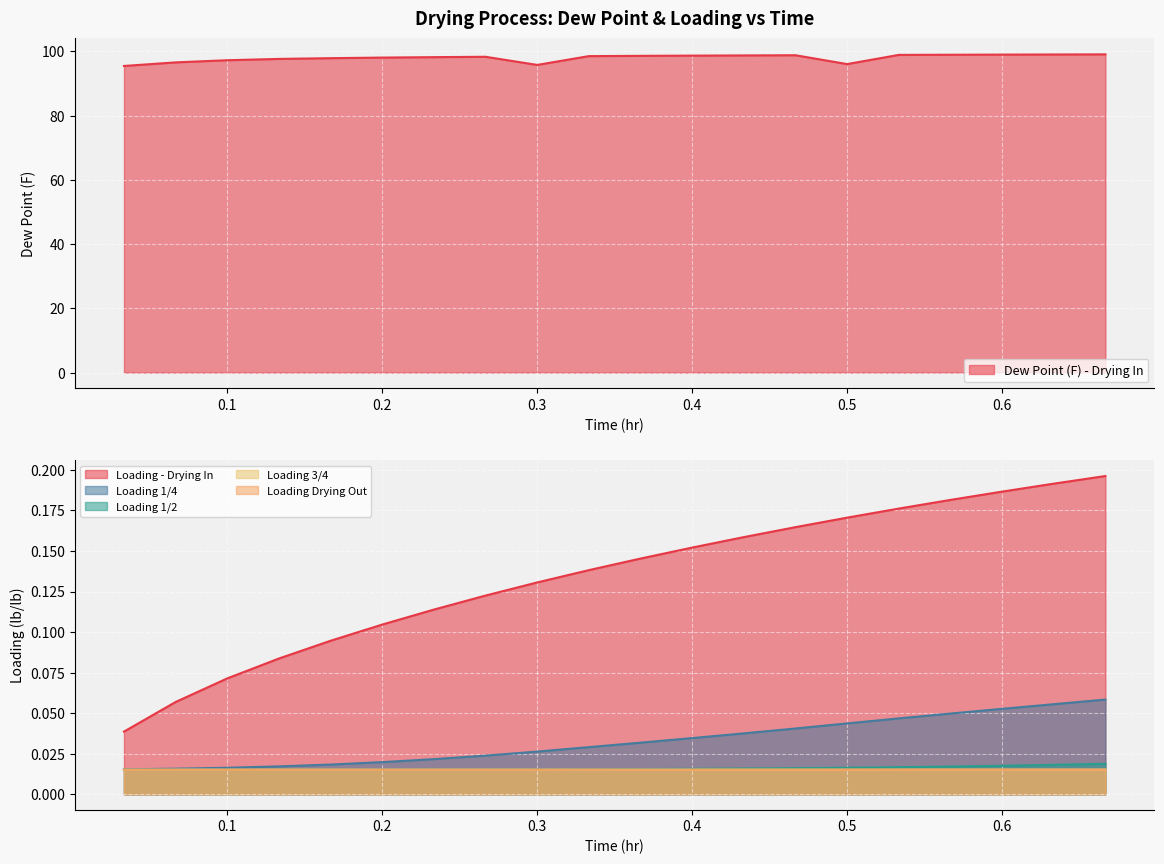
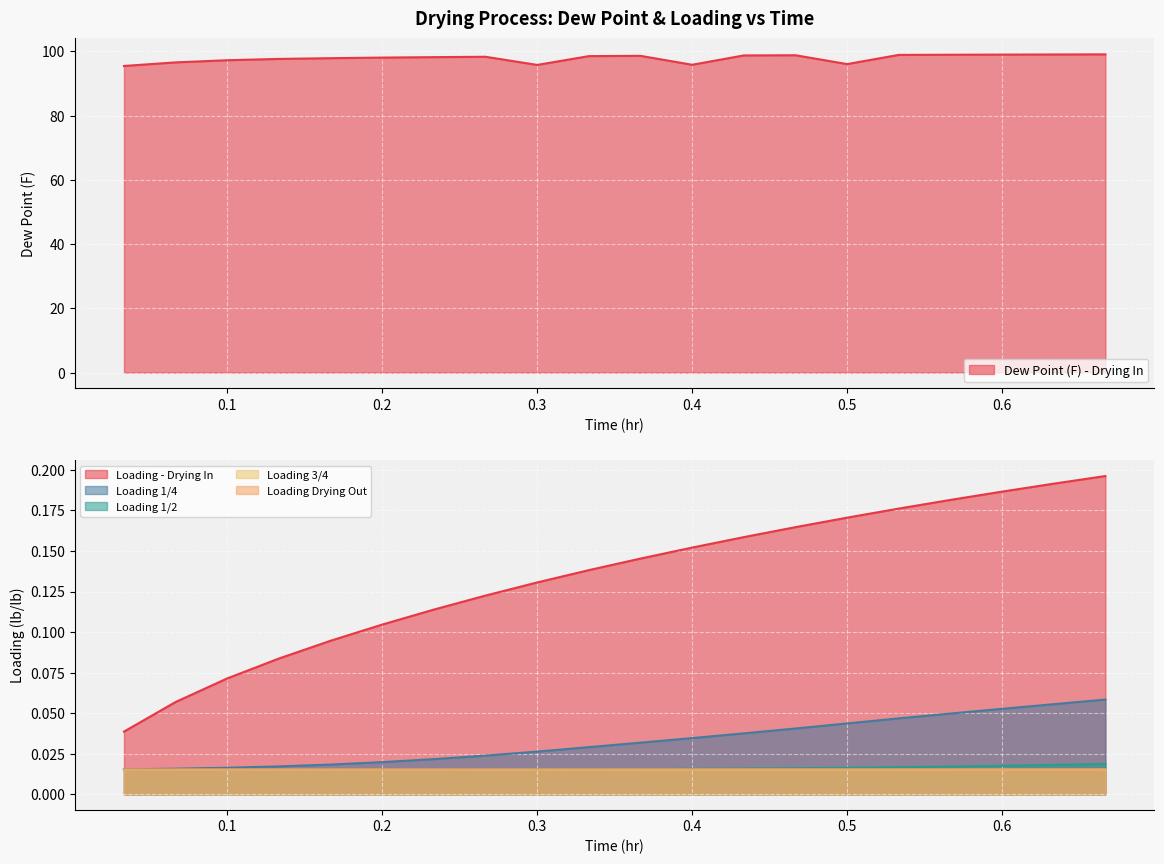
Drying Process: Dew Point & Loading vs Time, 0.4: 99 -> 96
